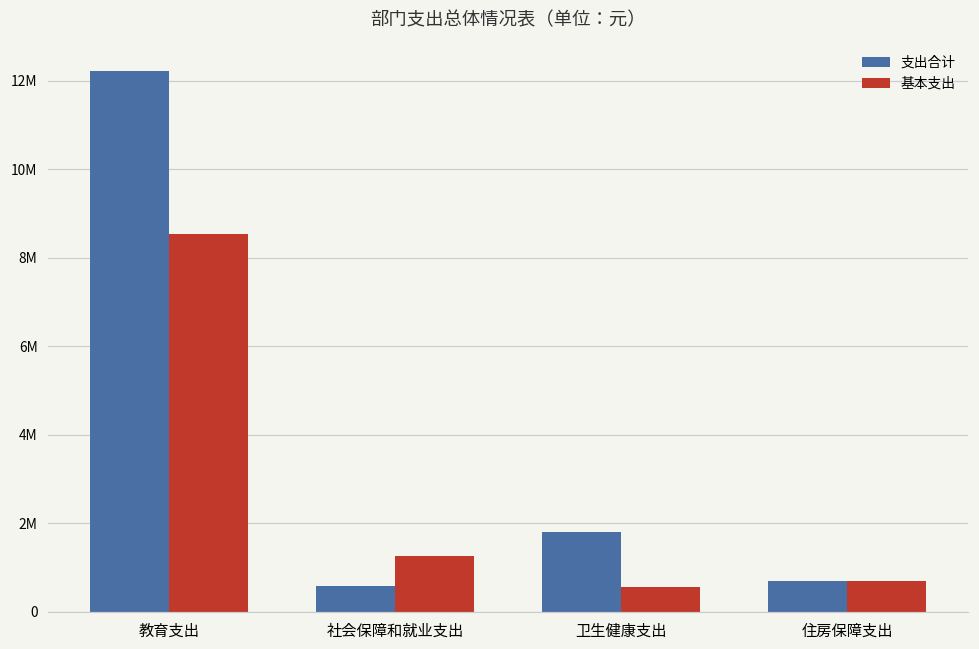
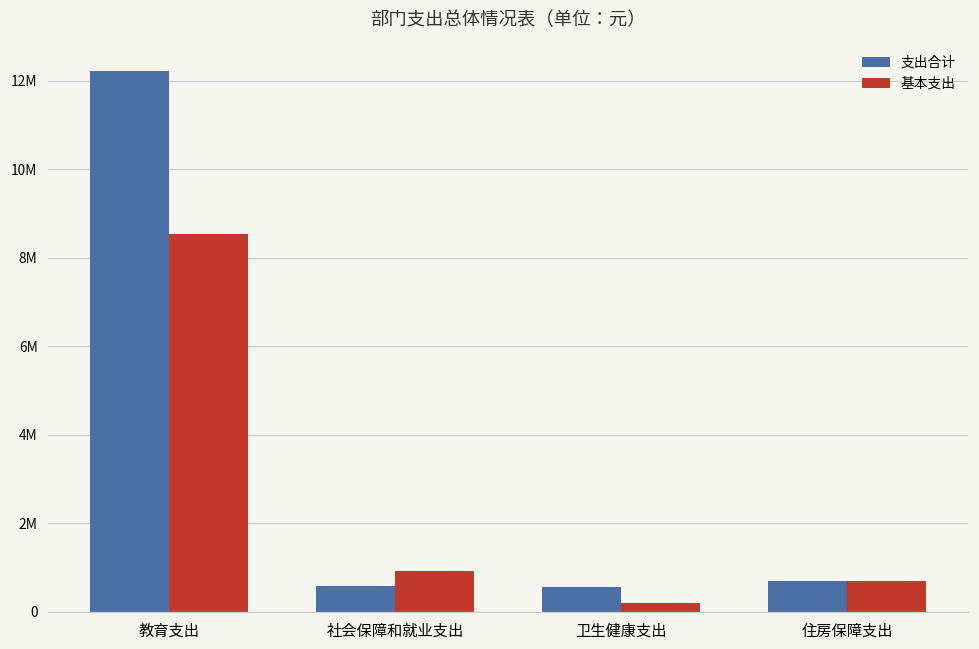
基本支出, 社会保障和就业支出: 1300000 -> 900000
支出合计, 卫生健康支出: 1800000 -> 600000
基本支出, 卫生健康支出: 600000 -> 200000
